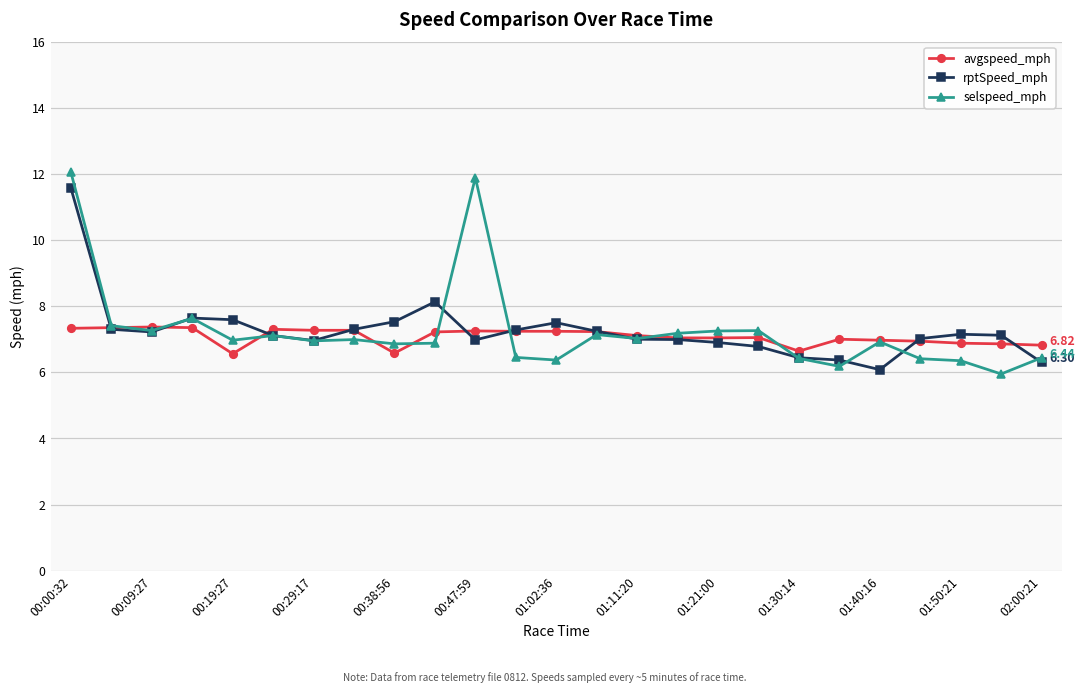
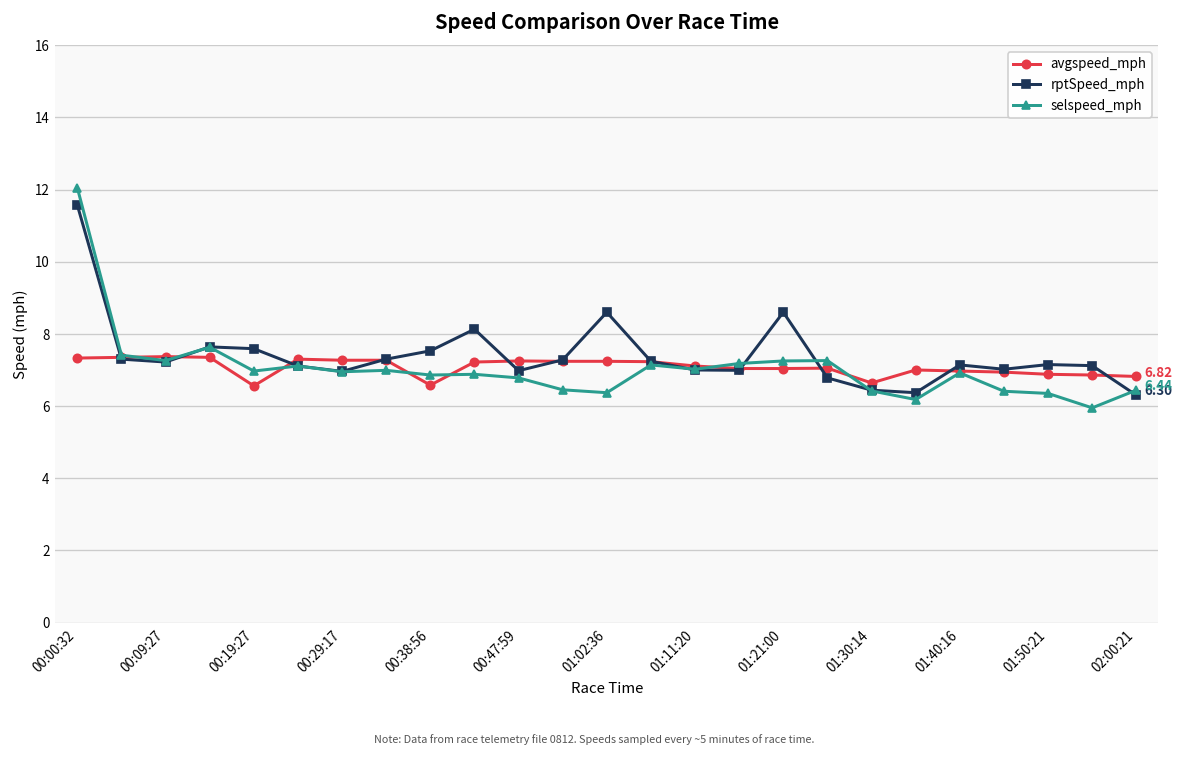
selspeed_mph, 00:47:59: 11.9 -> 6.8
rptSpeed_mph, 01:02:36: 7.5 -> 8.6
rptSpeed_mph, 01:21:00: 6.9 -> 8.6
rptSpeed_mph, 01:40:16: 6.1 -> 7.1
